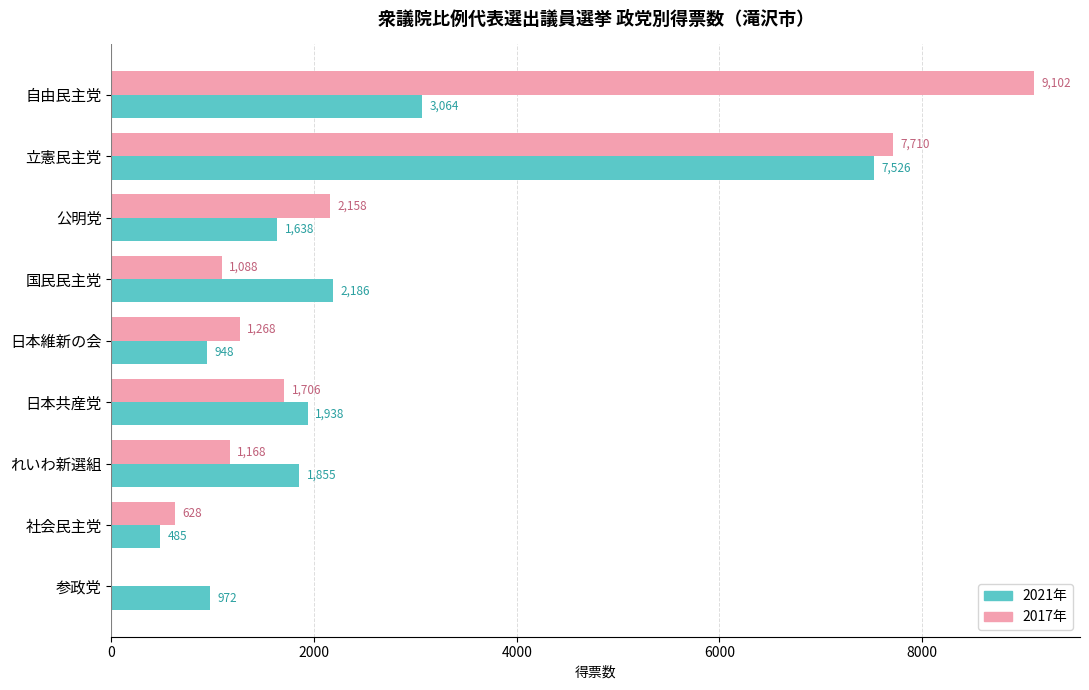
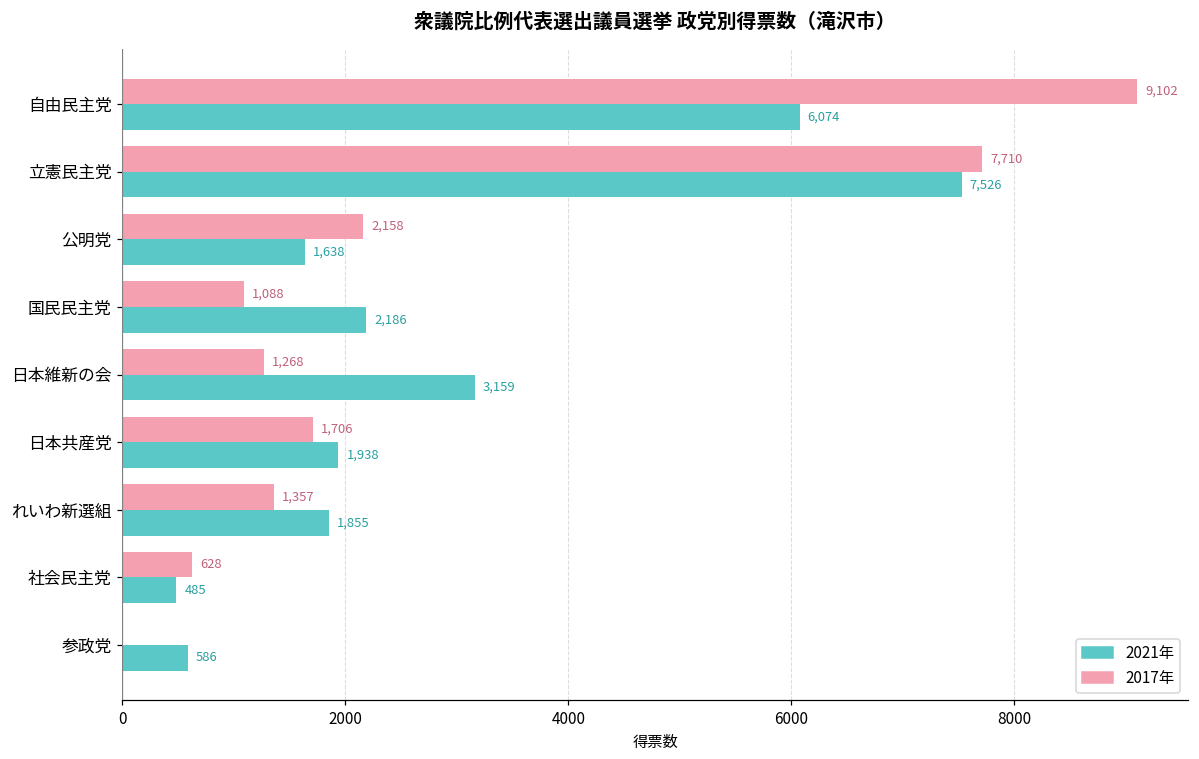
2021年, 自由民主党: 3,064 -> 6,074
2021年, 日本維新の会: 948 -> 3,159
2017年, れいわ新選組: 1,168 -> 1,357
2021年, 参政党: 972 -> 586
